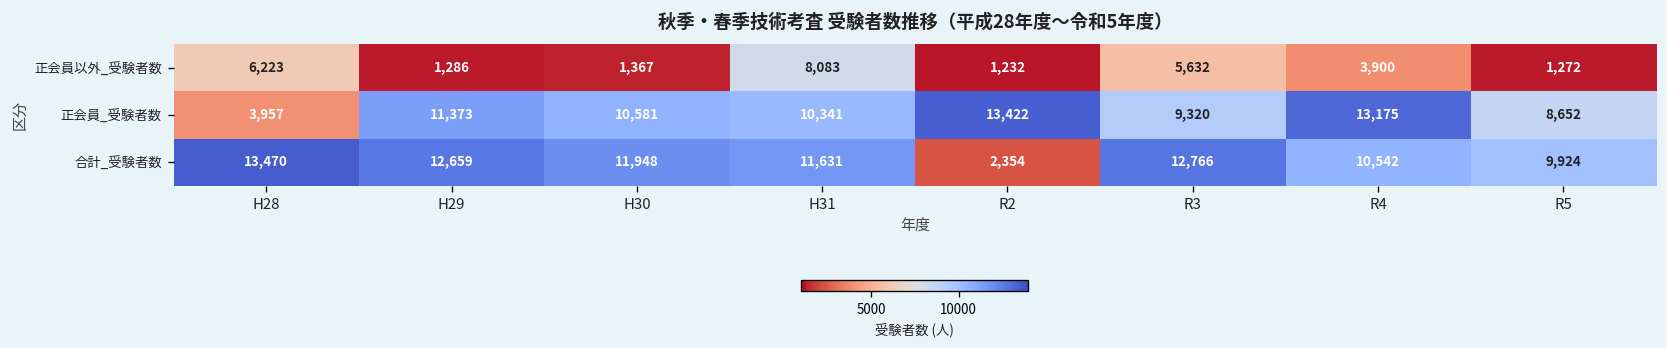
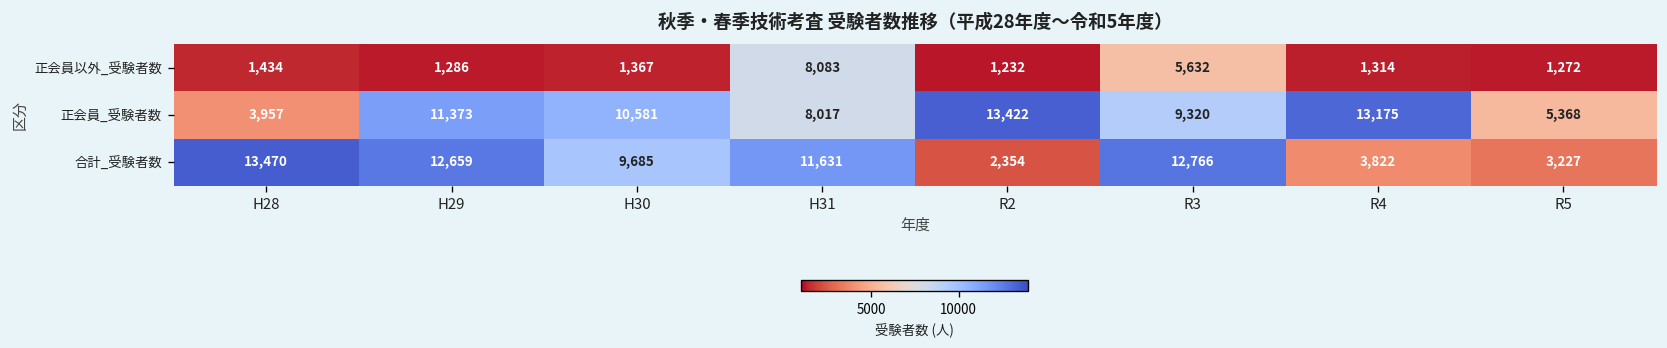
正会員以外_受験者数, H28: 6,223 -> 1,434
正会員以外_受験者数, R4: 3,900 -> 1,314
正会員_受験者数, H31: 10,341 -> 8,017
正会員_受験者数, R5: 8,652 -> 5,368
合計_受験者数, H30: 11,948 -> 9,685
合計_受験者数, R4: 10,542 -> 3,822
合計_受験者数, R5: 9,924 -> 3,227
